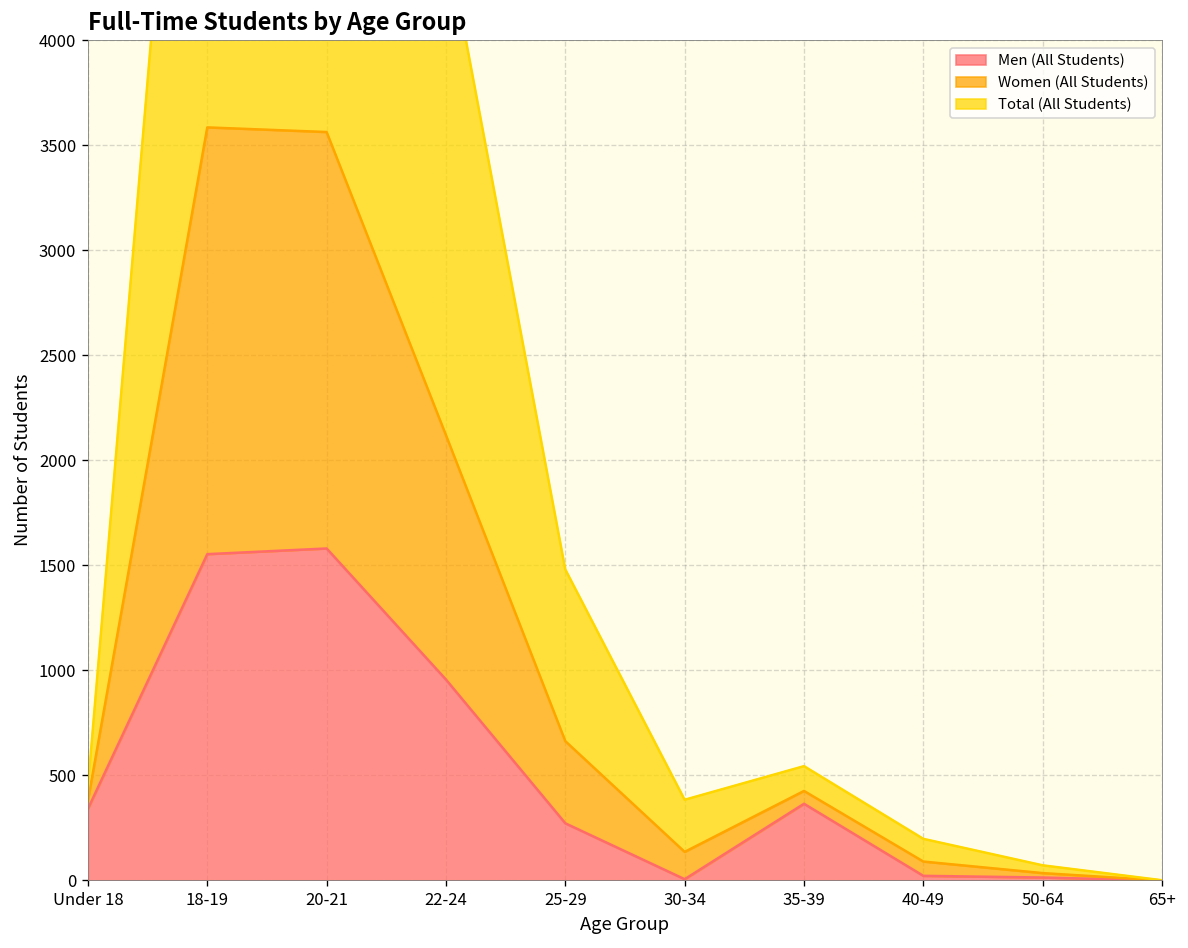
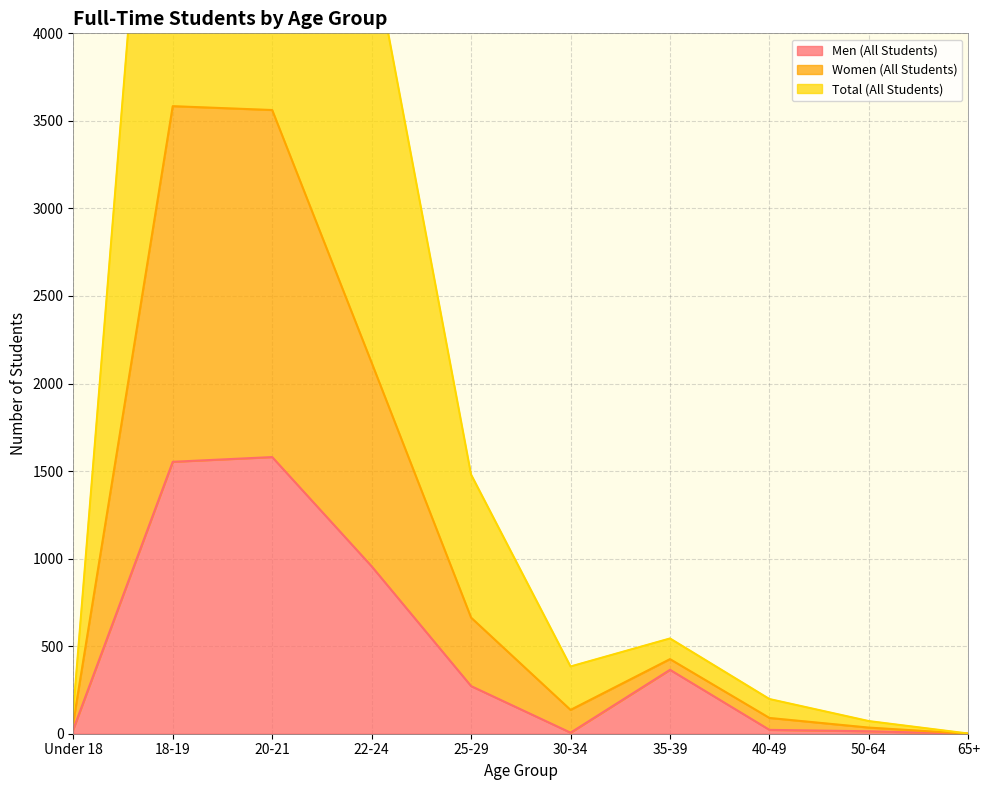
Men (All Students), Under 18: 340 -> 30
